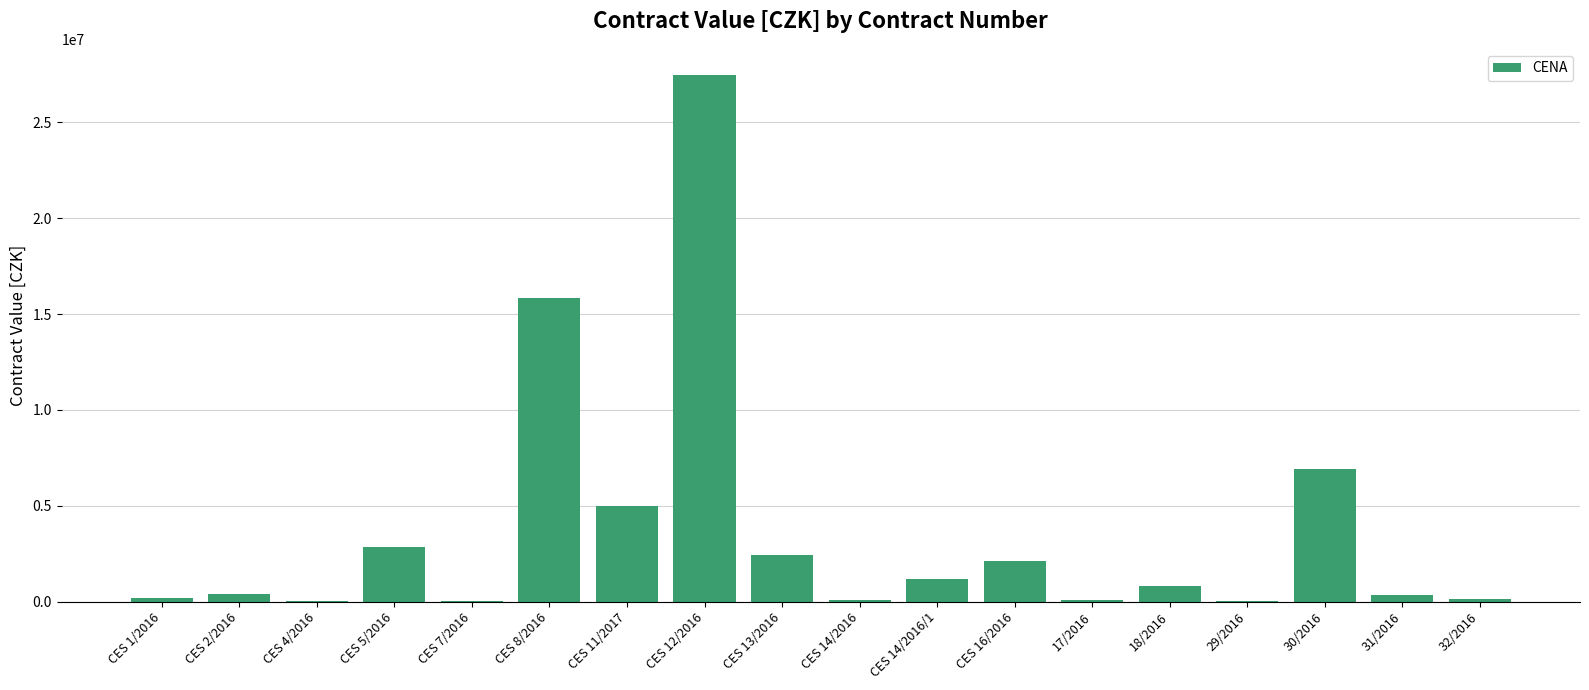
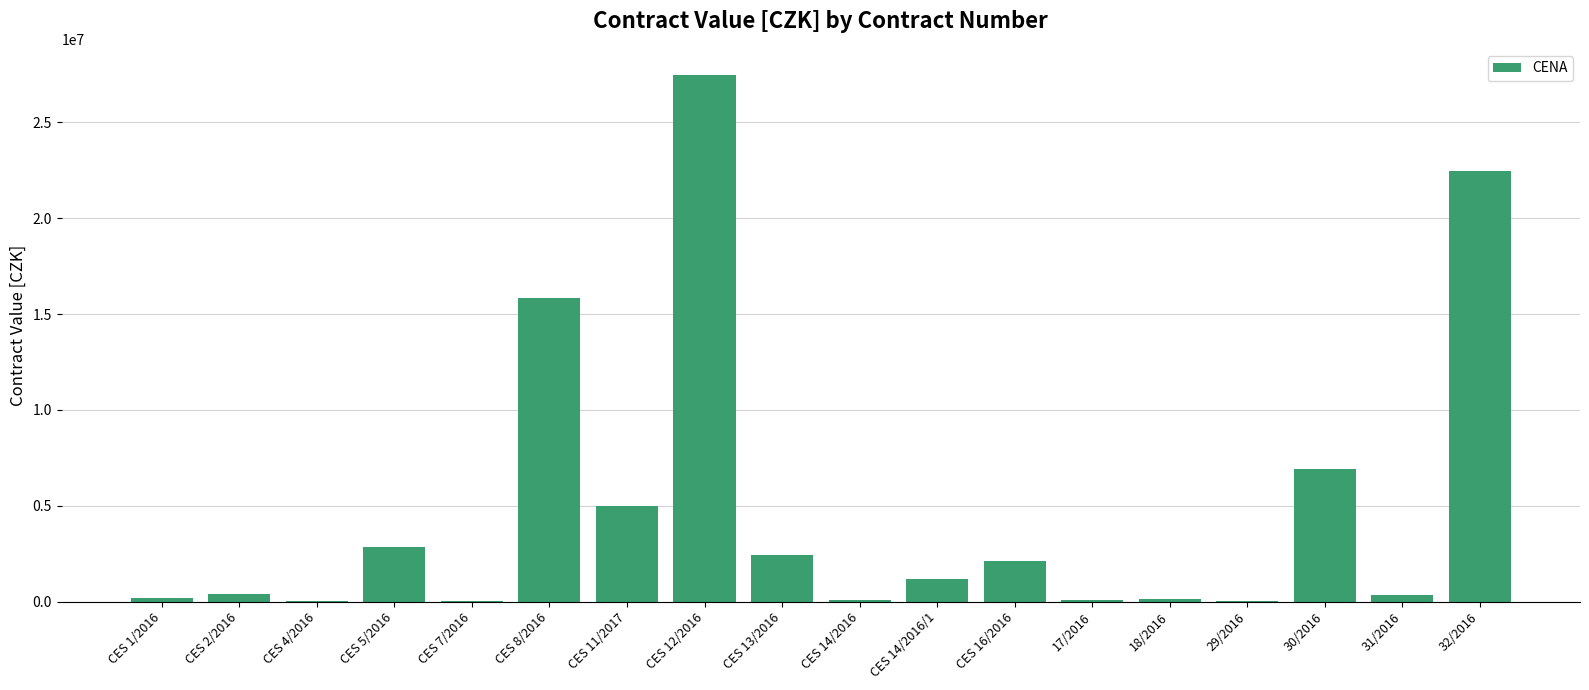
18/2016: 800000 -> 100000
32/2016: 100000 -> 22500000
